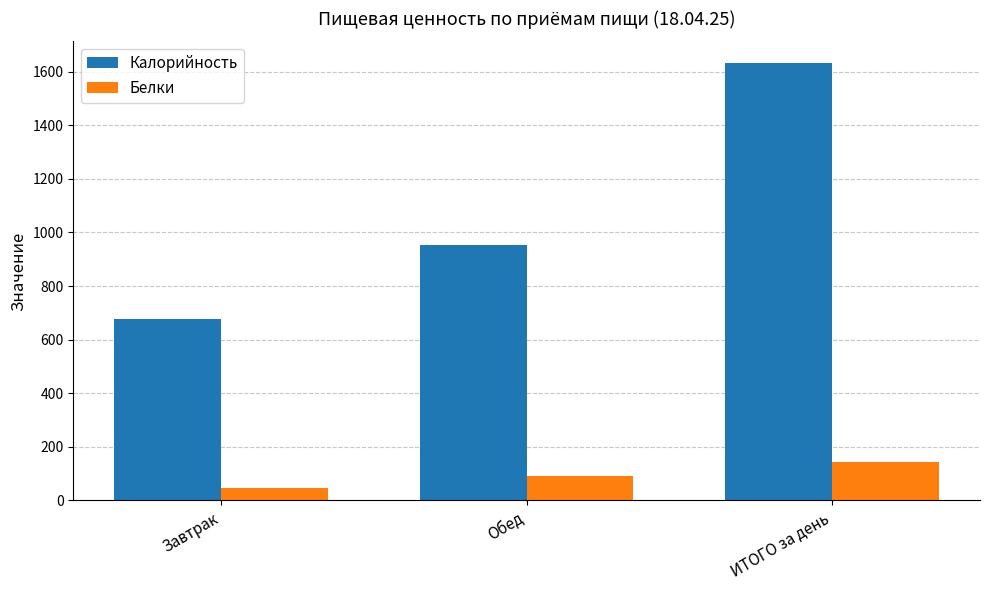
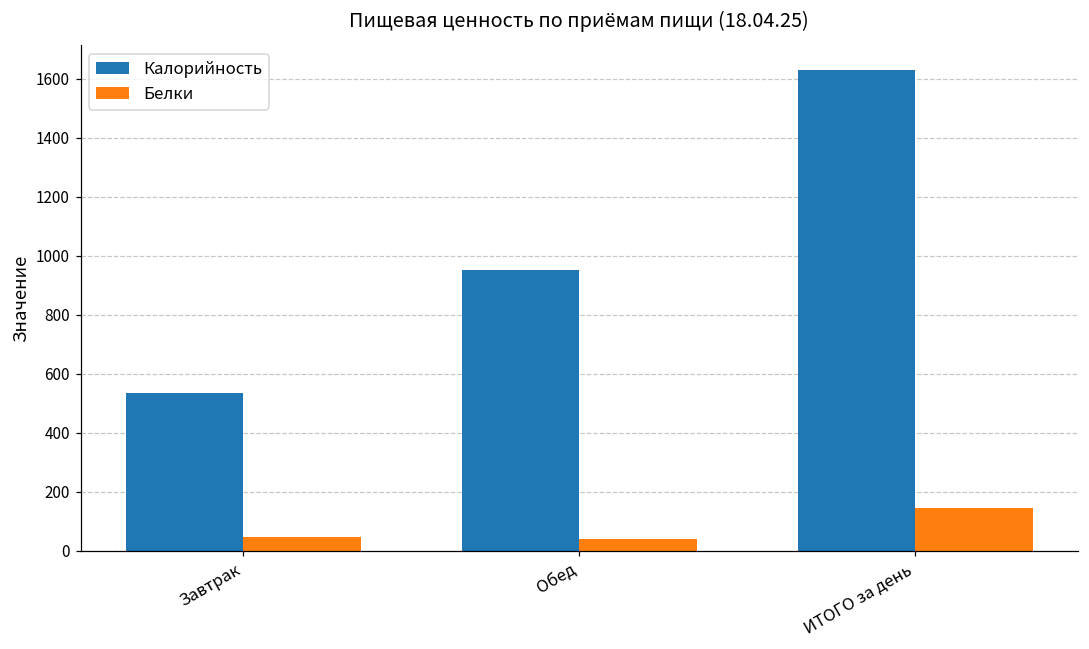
Калорийность, Завтрак: 680 -> 530
Белки, Обед: 90 -> 40
